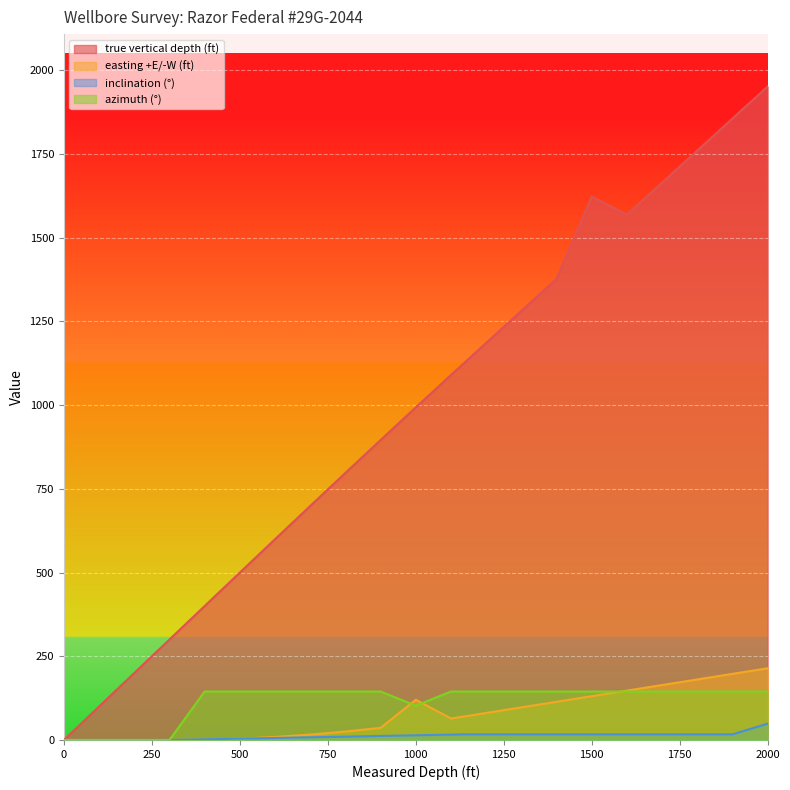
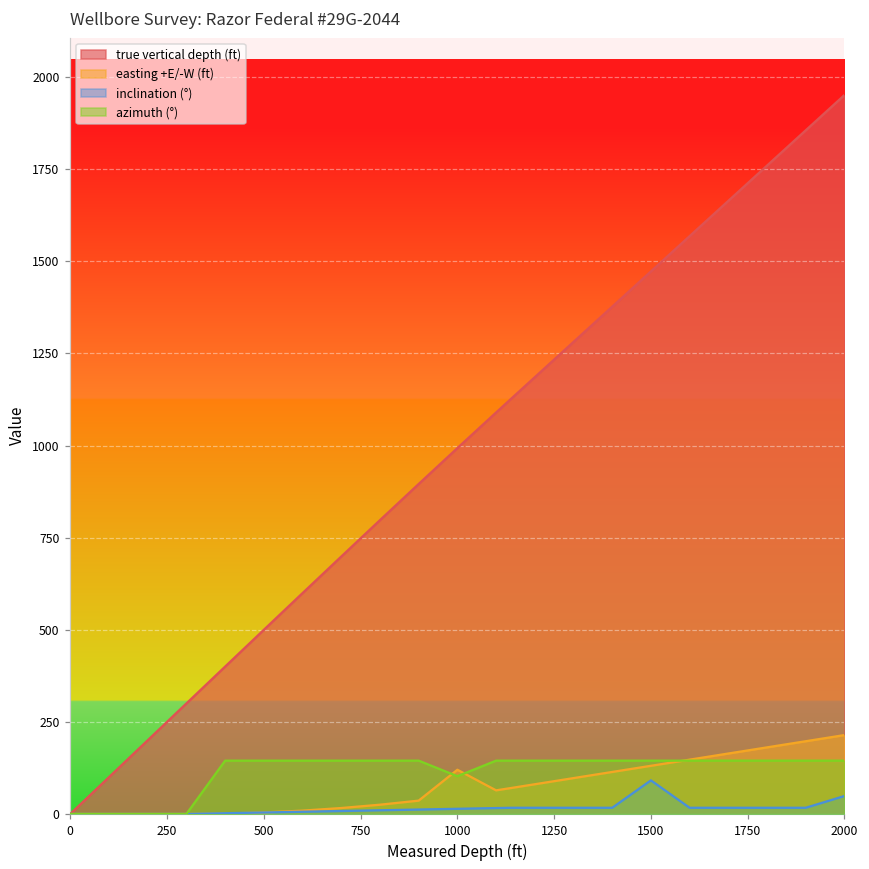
true vertical depth (ft), 1500: 1620 -> 1470
inclination (°), 1500: 20 -> 90
